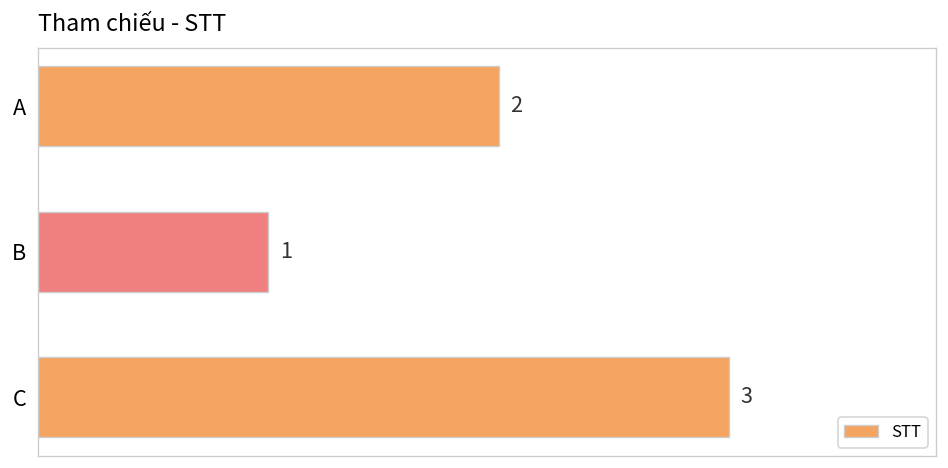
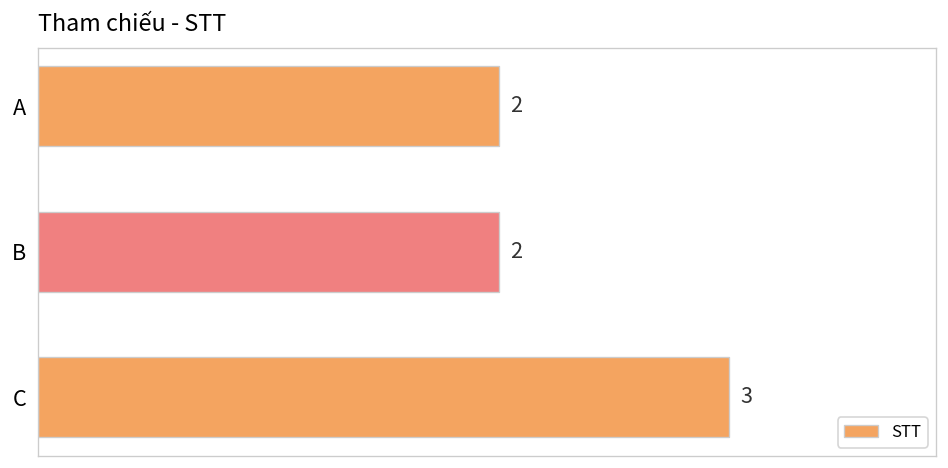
B: 1 -> 2
